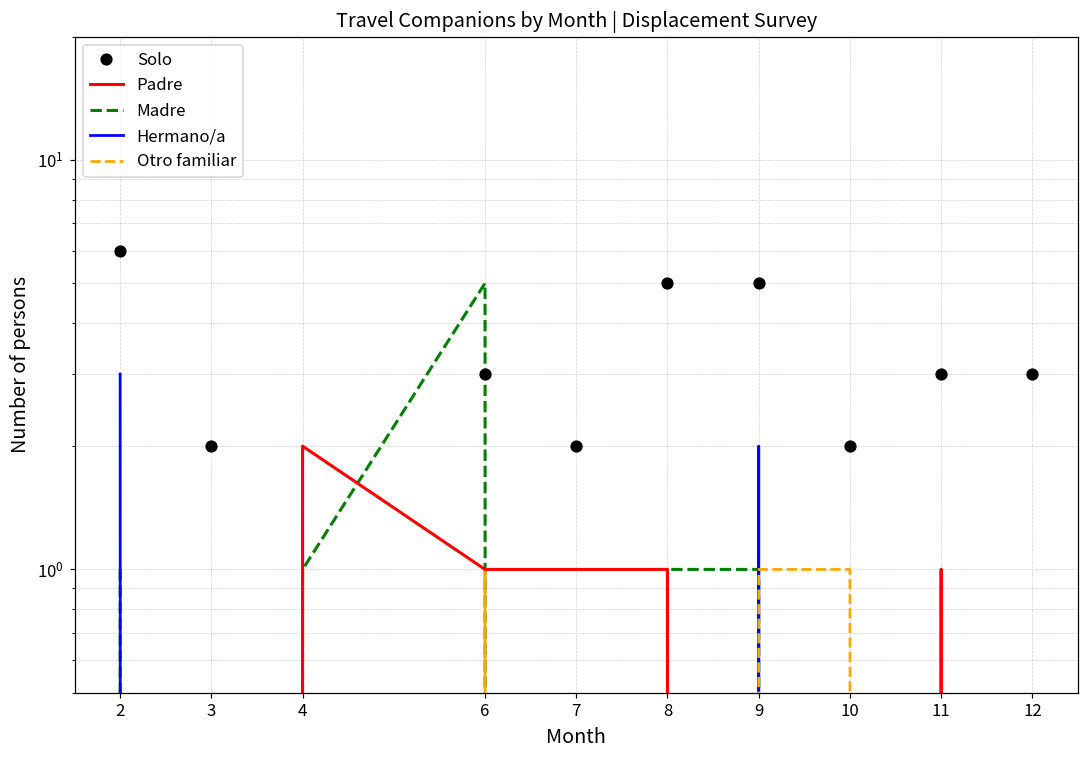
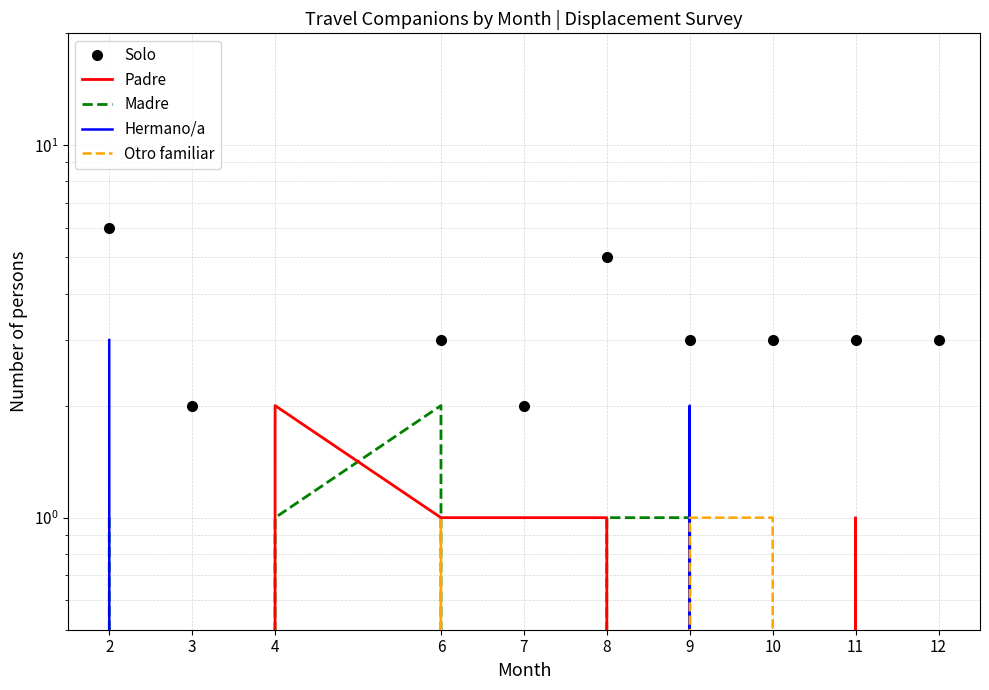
Madre, 6: 5 -> 2
Solo, 9: 5 -> 3
Solo, 10: 2 -> 3
